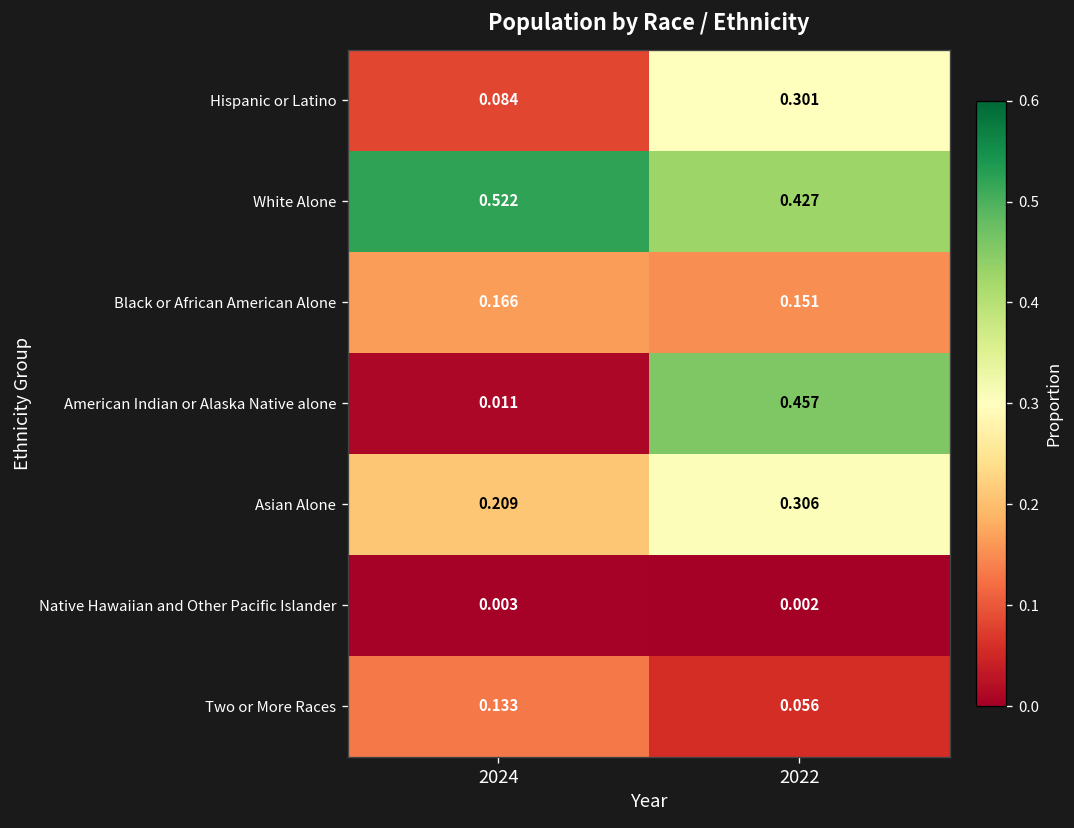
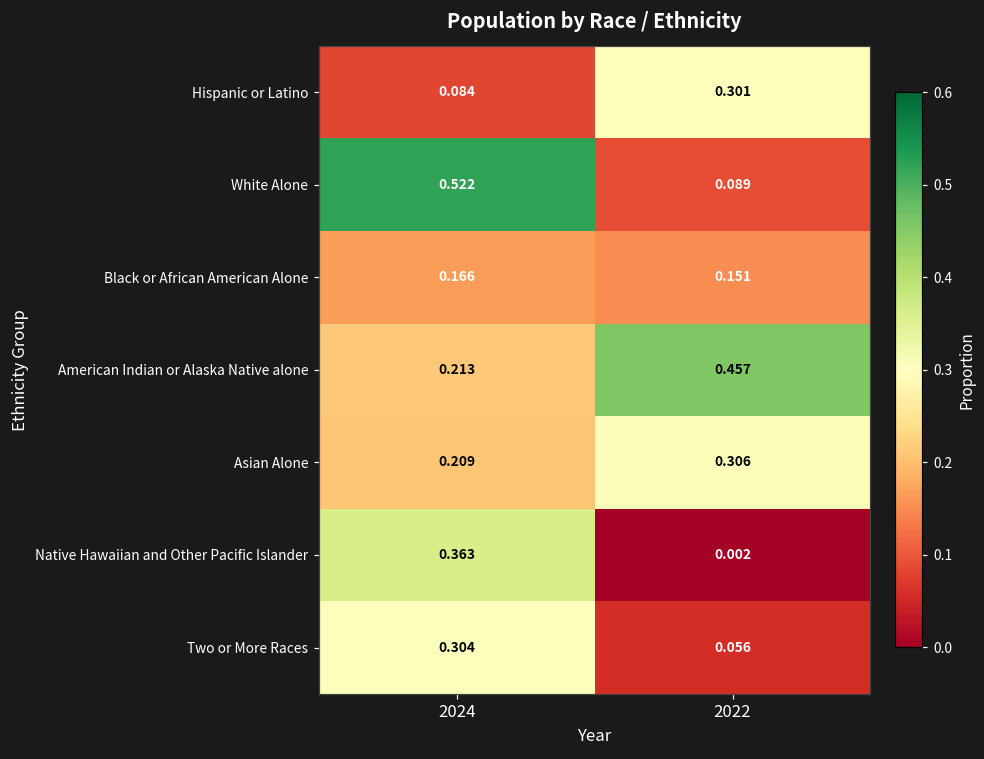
White Alone, 2022: 0.427 -> 0.089
American Indian or Alaska Native alone, 2024: 0.011 -> 0.213
Native Hawaiian and Other Pacific Islander, 2024: 0.003 -> 0.363
Two or More Races, 2024: 0.133 -> 0.304
